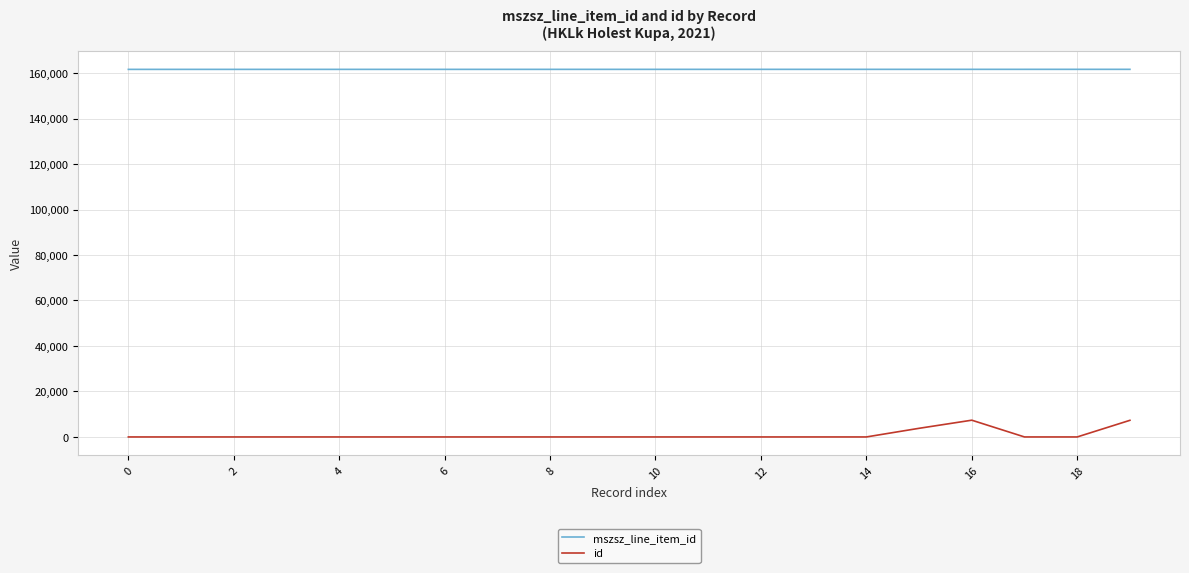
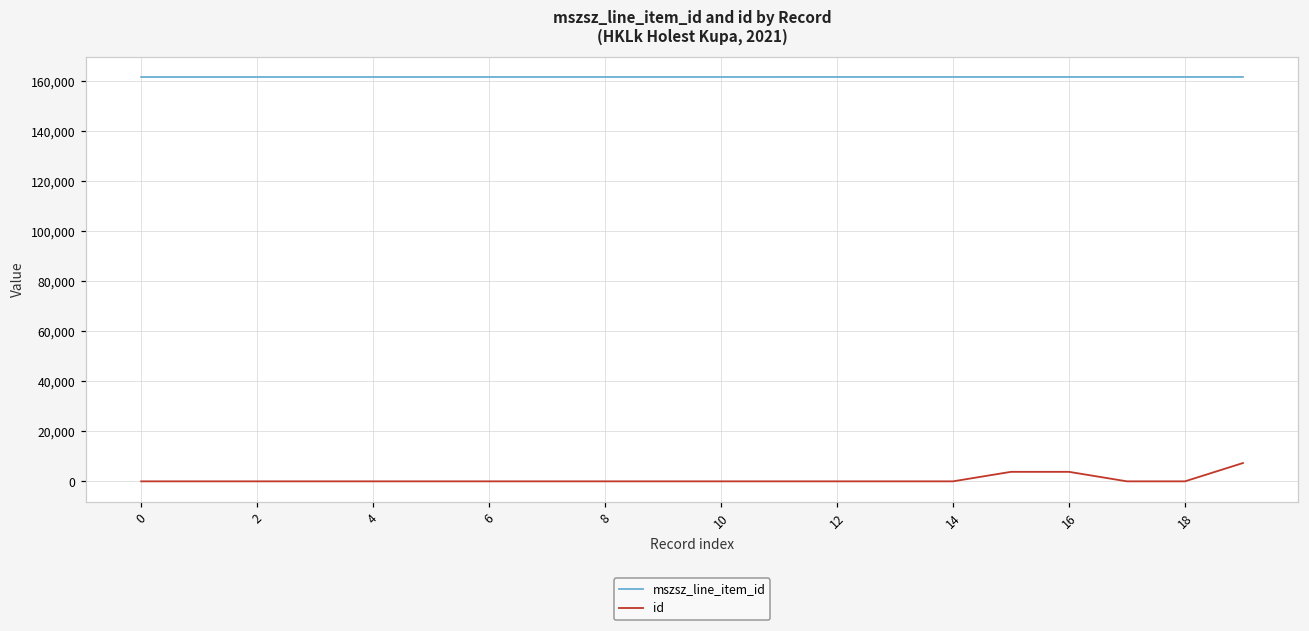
id, 16: 7,000 -> 4,000
